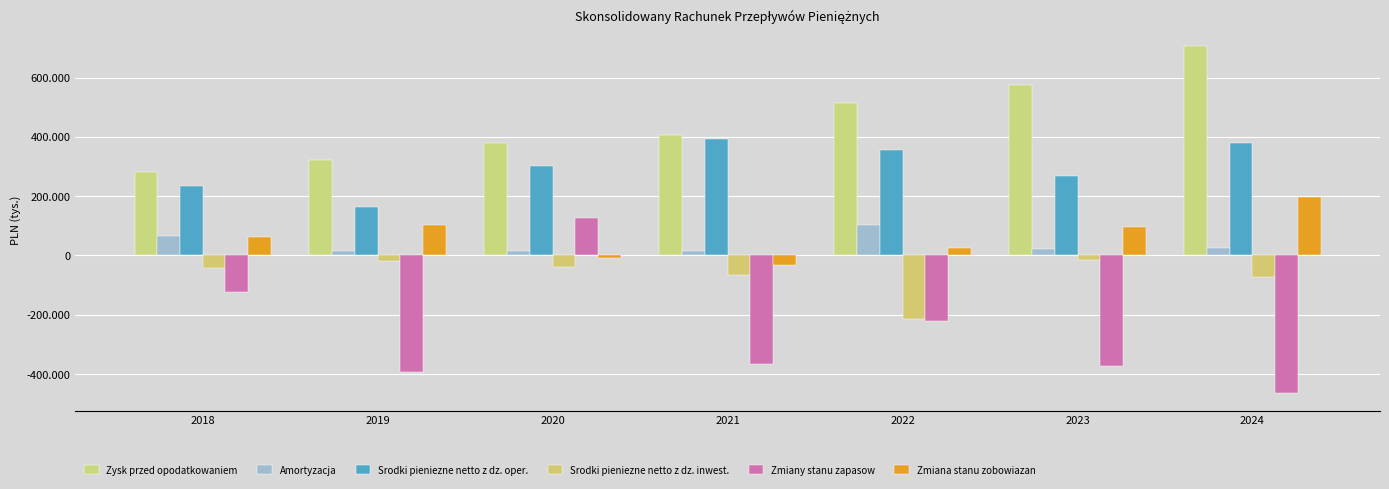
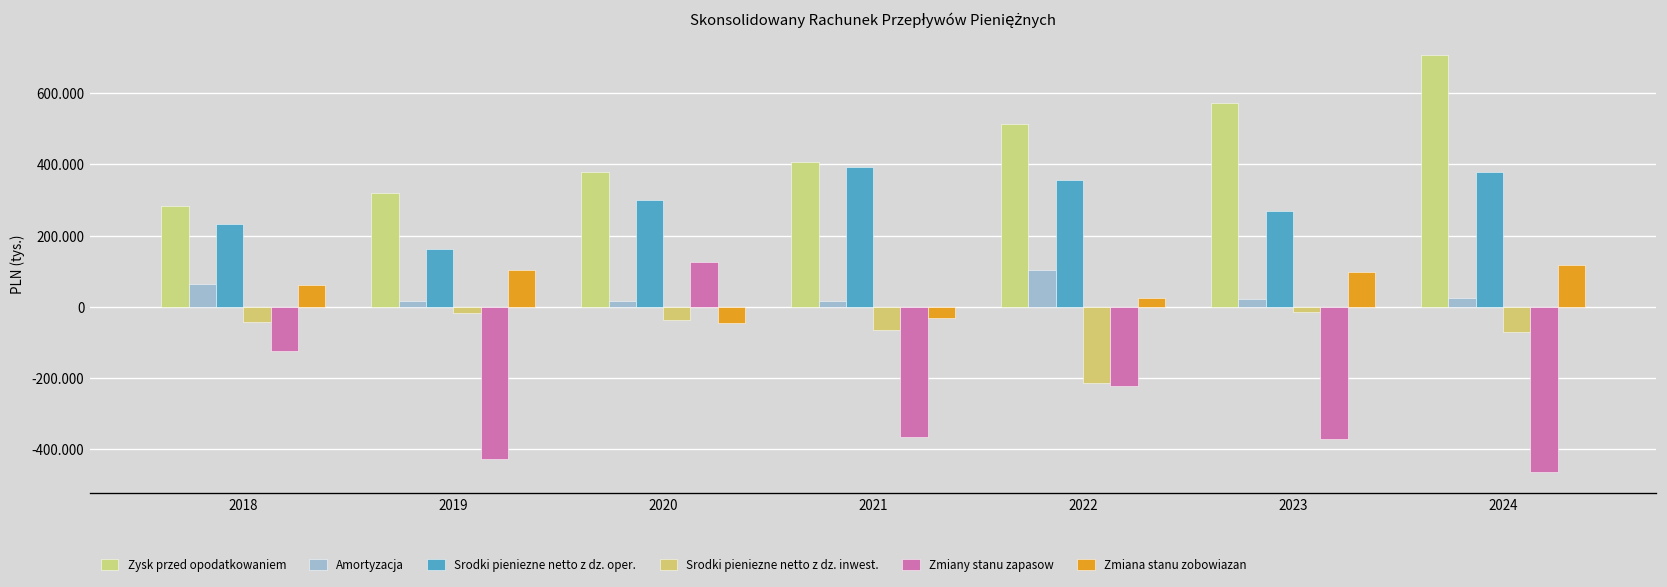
Zmiany stanu zapasow, 2019: -390 -> -430
Zmiana stanu zobowiazan, 2020: -10 -> -40
Zmiana stanu zobowiazan, 2024: 200 -> 120
